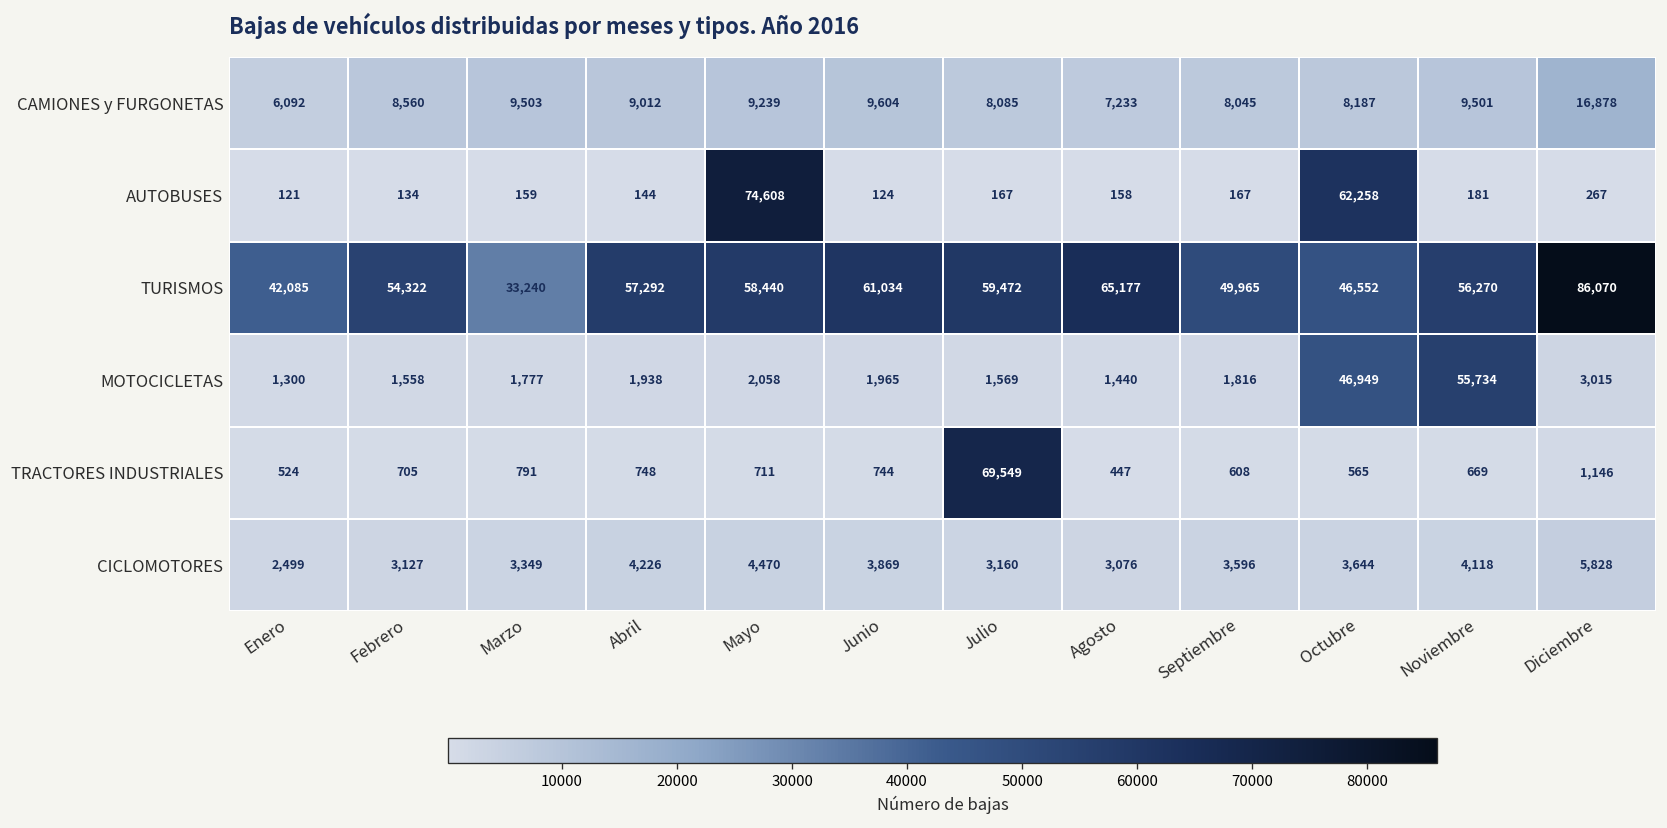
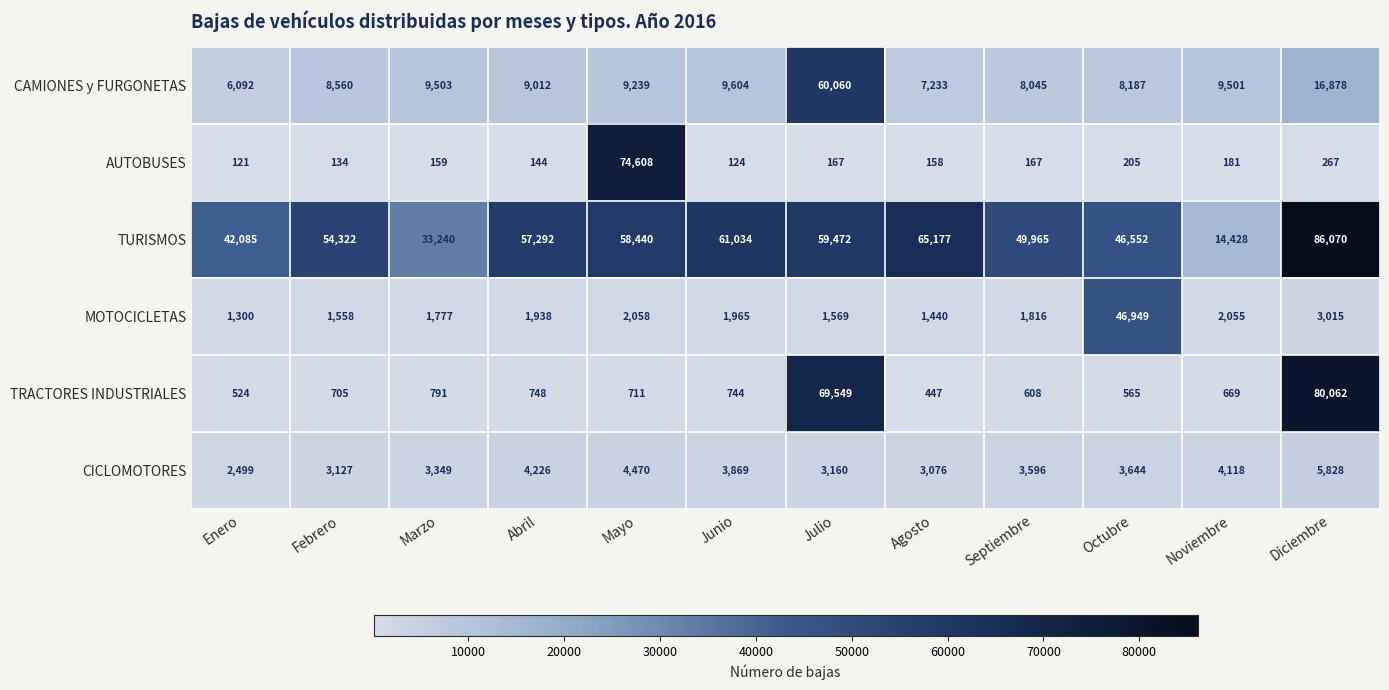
CAMIONES y FURGONETAS, Julio: 8,085 -> 60,060
AUTOBUSES, Octubre: 62,258 -> 205
TURISMOS, Noviembre: 56,270 -> 14,428
MOTOCICLETAS, Noviembre: 55,734 -> 2,055
TRACTORES INDUSTRIALES, Diciembre: 1,146 -> 80,062
